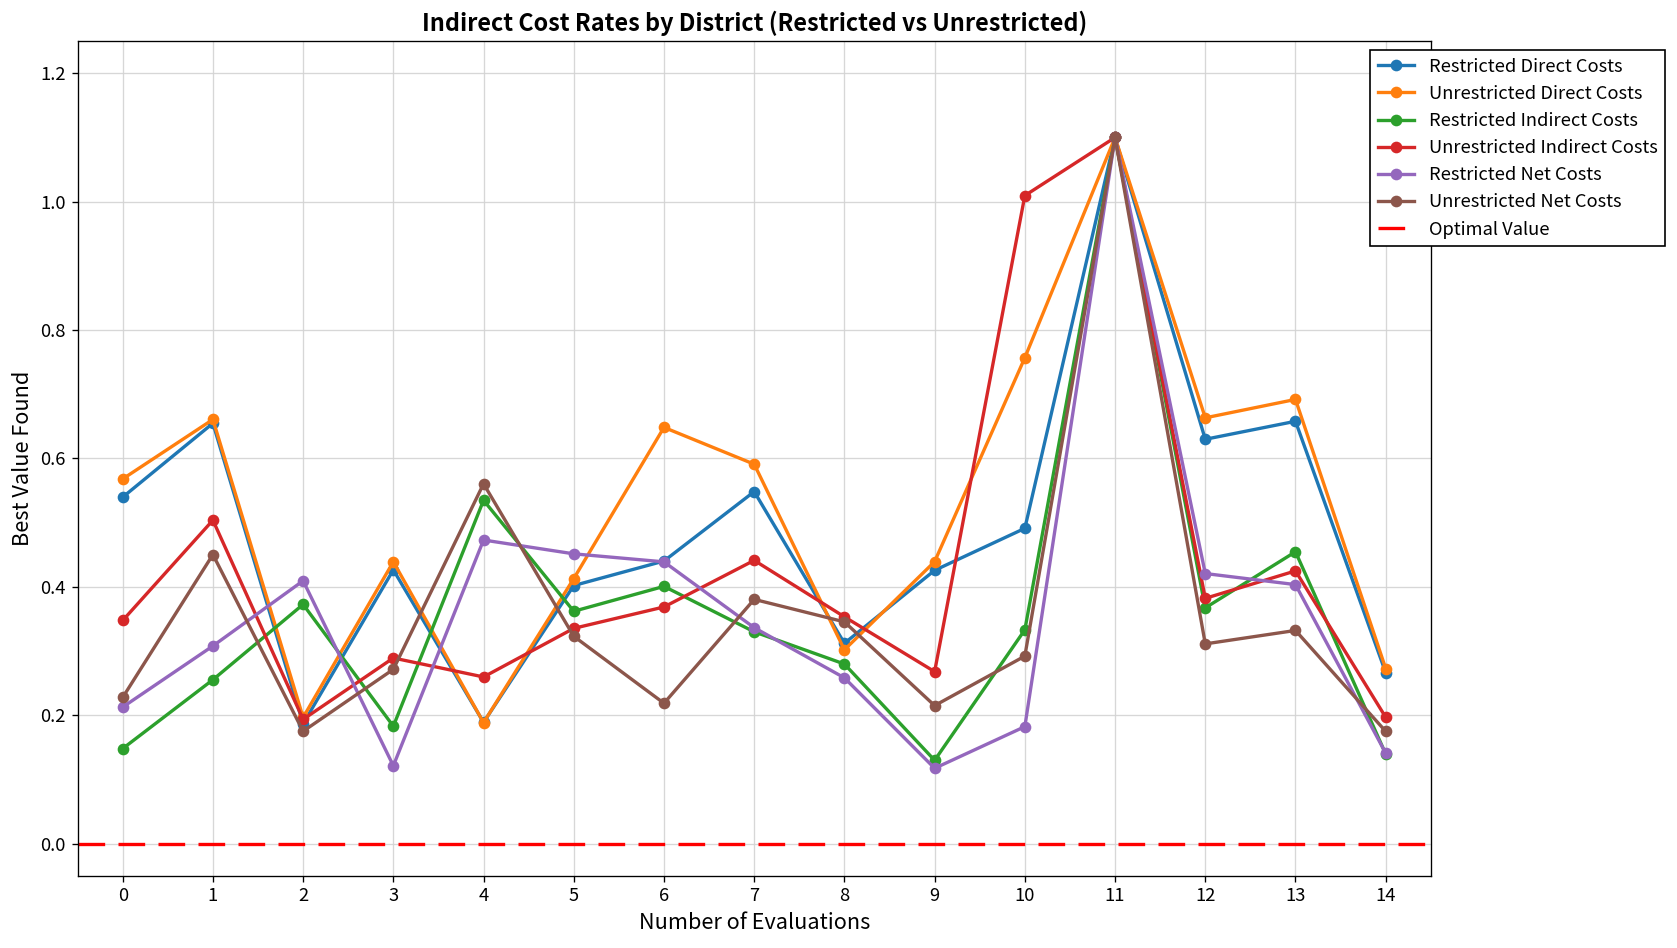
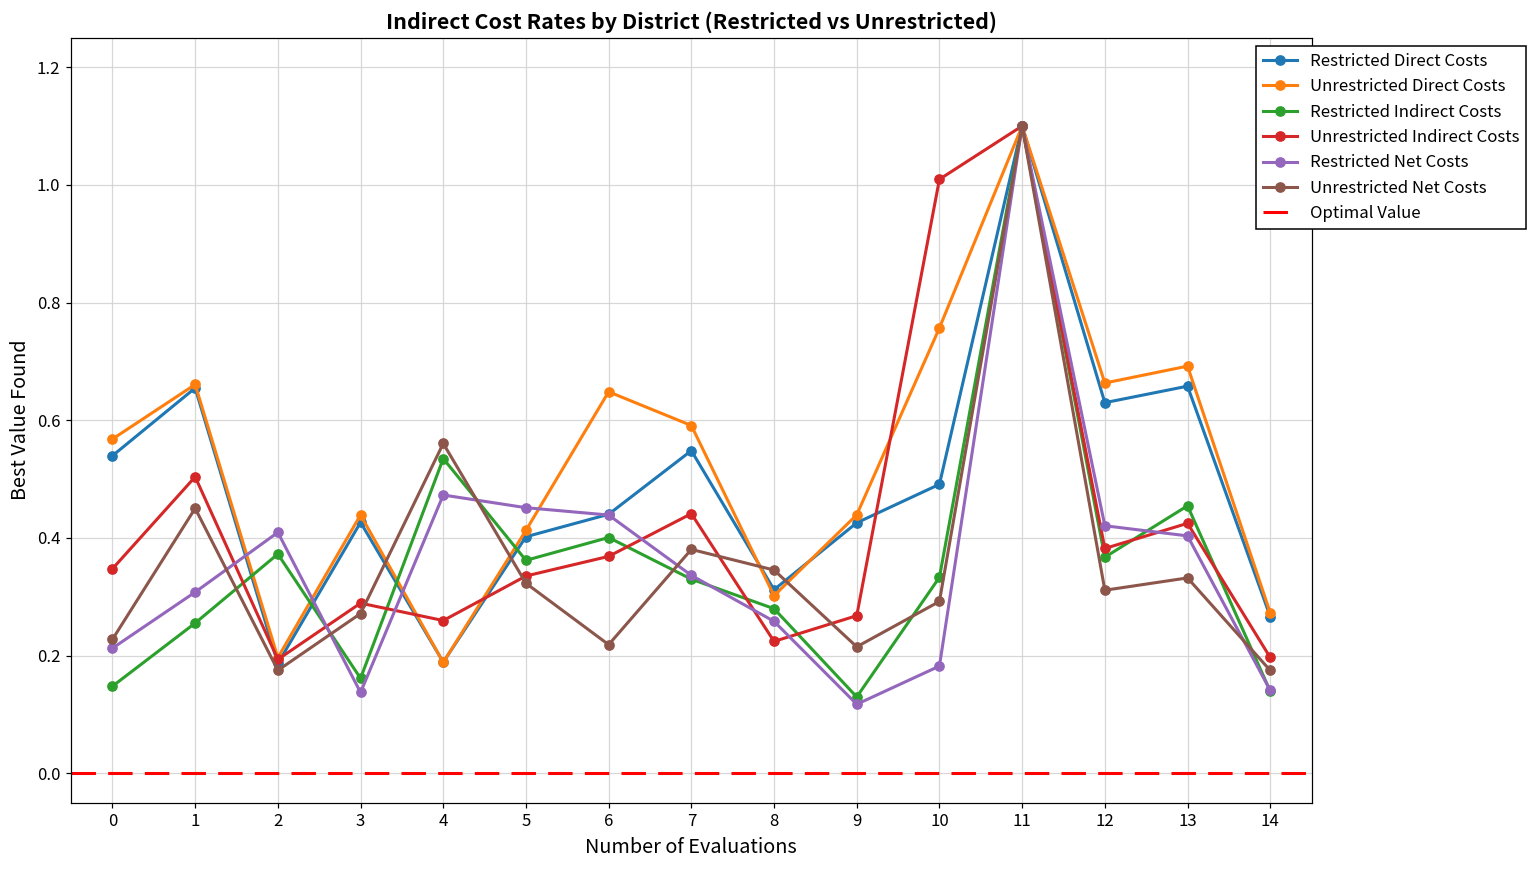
Restricted Indirect Costs, 3: 0.18 -> 0.16
Restricted Net Costs, 3: 0.12 -> 0.14
Unrestricted Indirect Costs, 8: 0.35 -> 0.22
